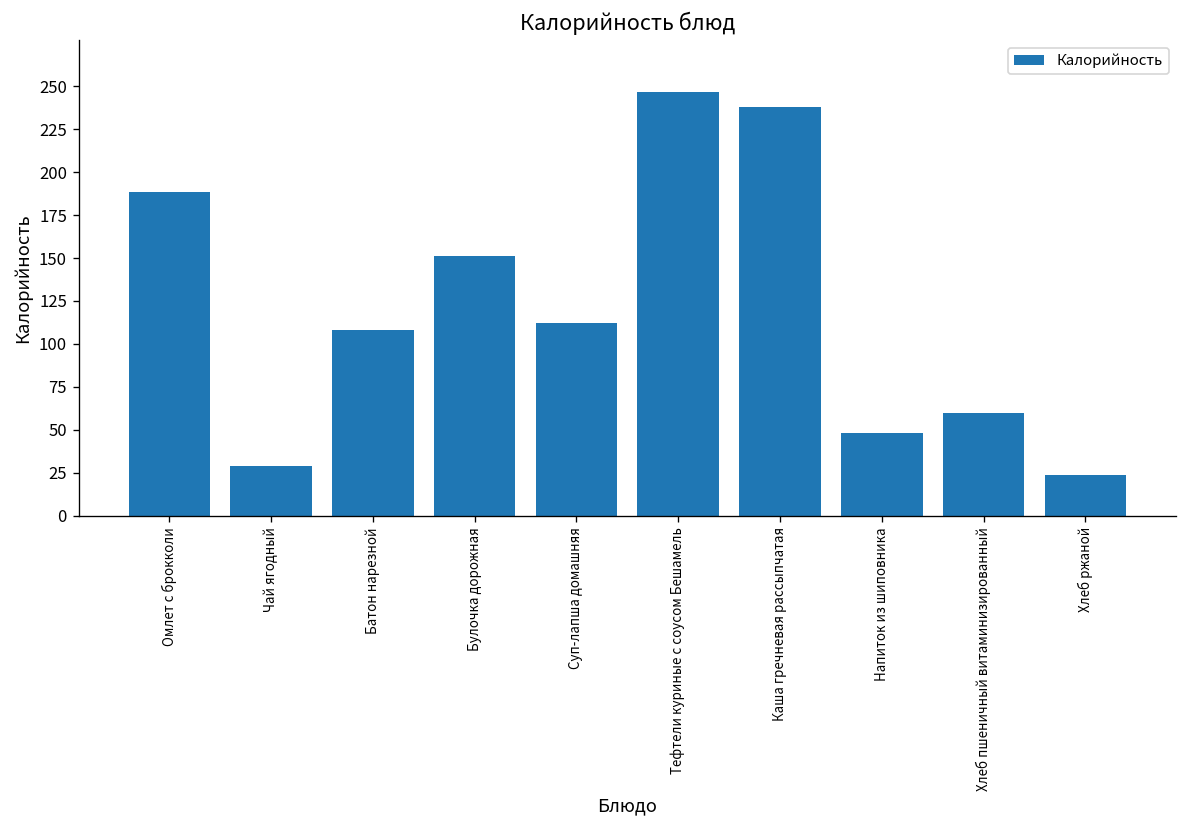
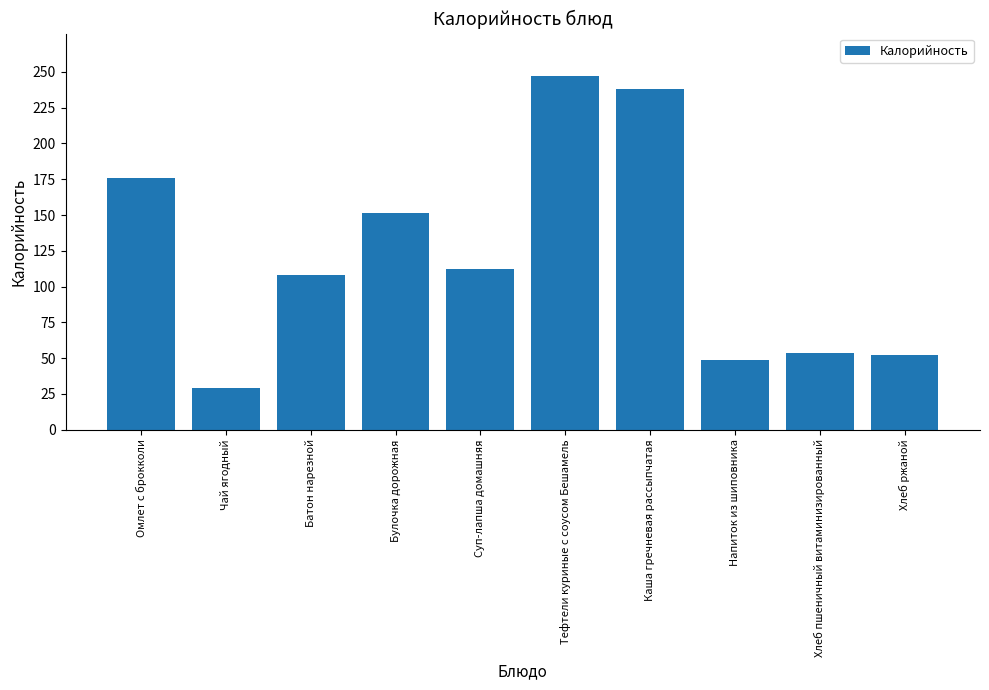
Омлет с брокколи: 188 -> 176
Хлеб пшеничный витаминизированный: 60 -> 54
Хлеб ржаной: 24 -> 52
